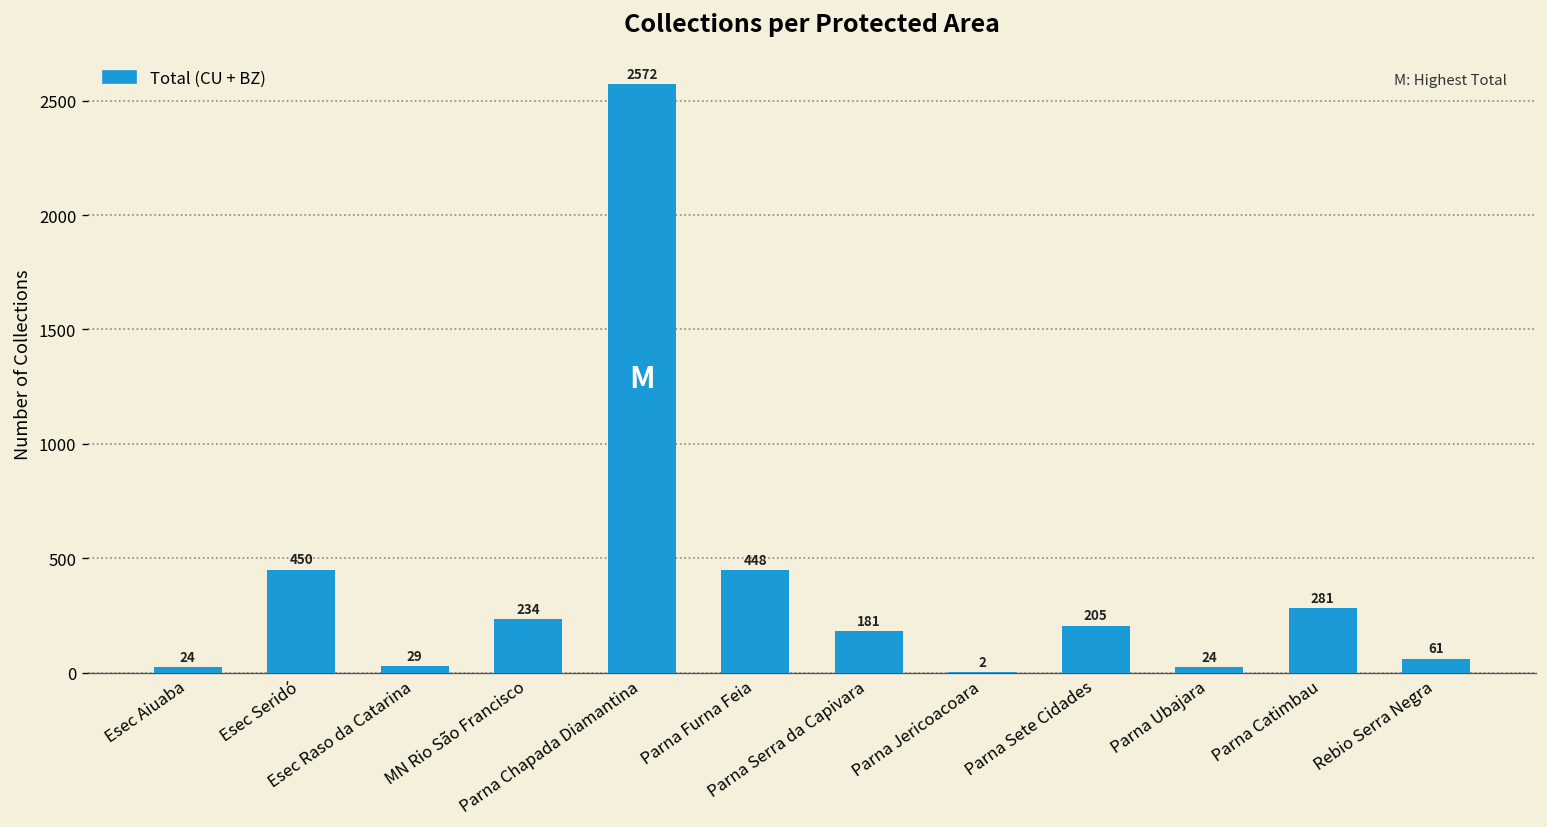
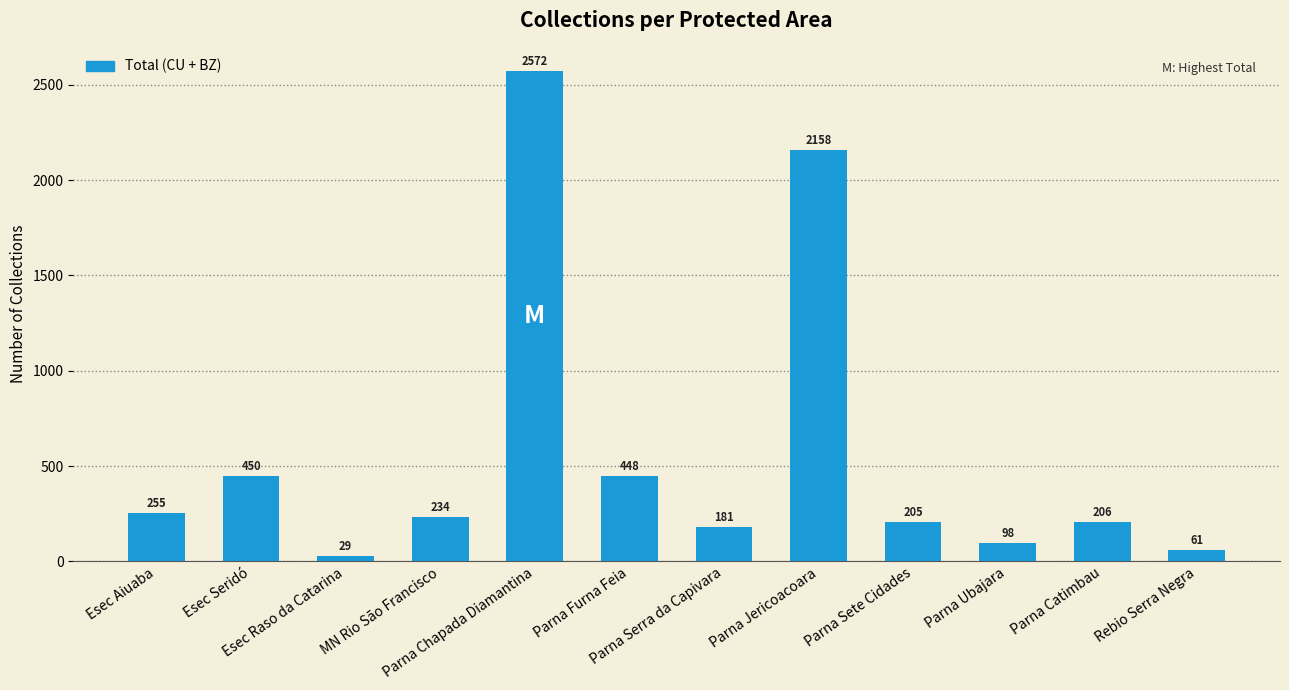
Esec Aiuaba: 24 -> 255
Parna Jericoacoara: 2 -> 2158
Parna Ubajara: 24 -> 98
Parna Catimbau: 281 -> 206
